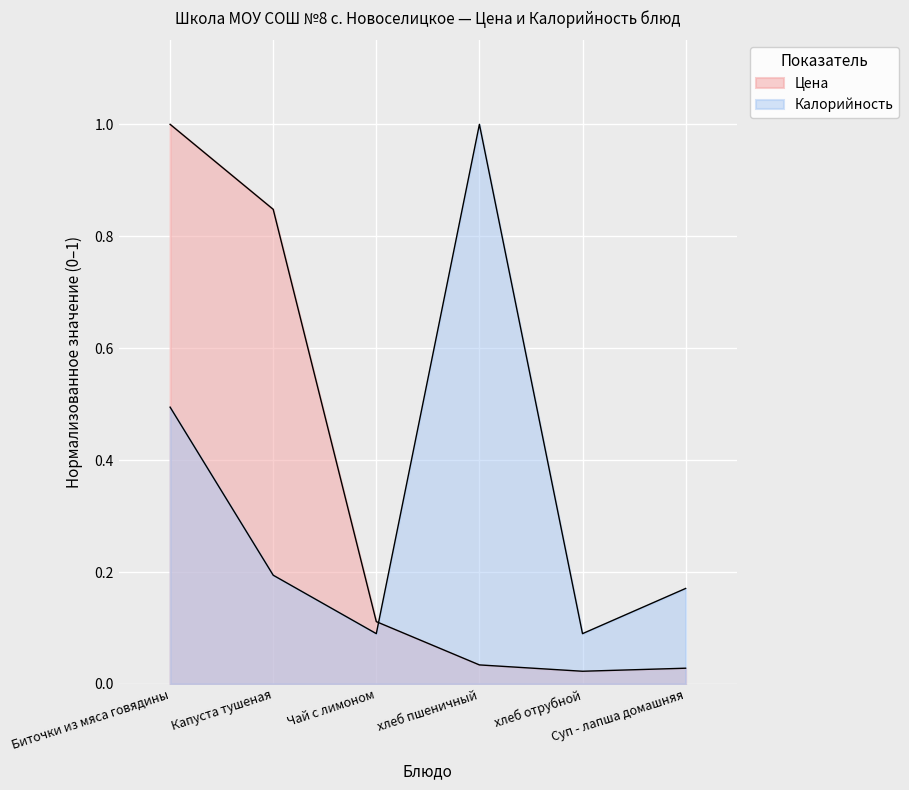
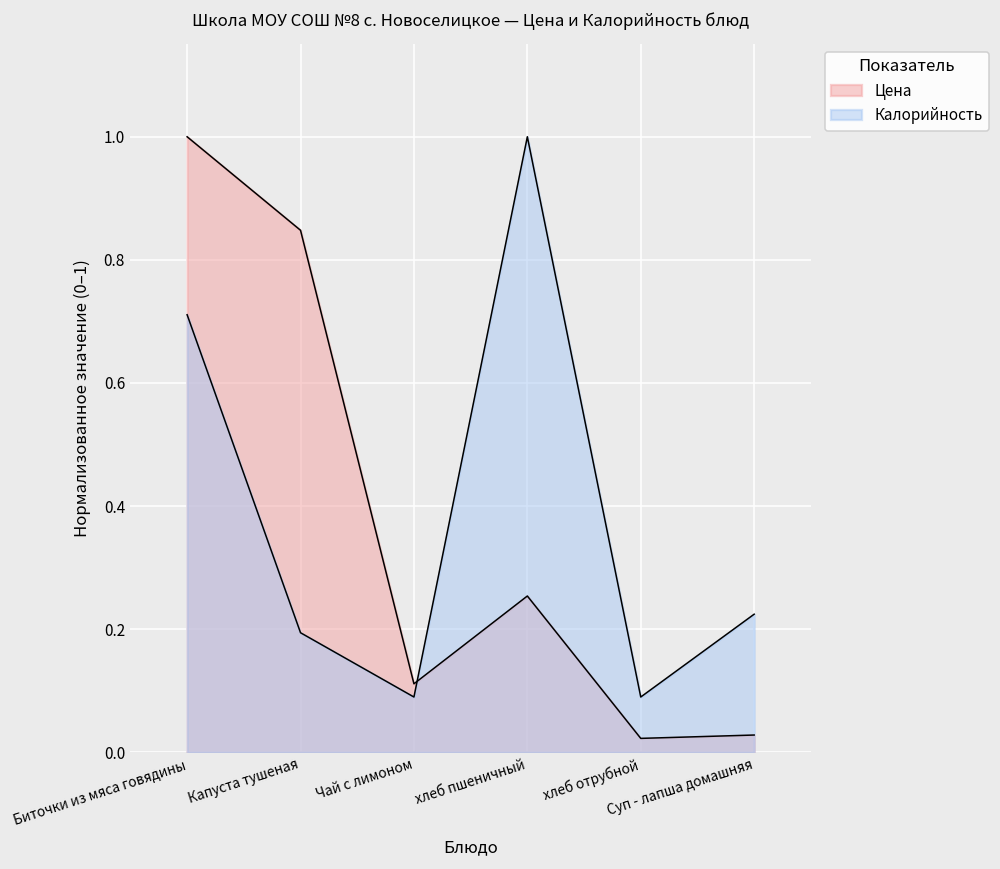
Калорийность, Биточки из мяса говядины: 0.49 -> 0.71
Цена, хлеб пшеничный: 0.03 -> 0.25
Калорийность, Суп - лапша домашняя: 0.17 -> 0.22
